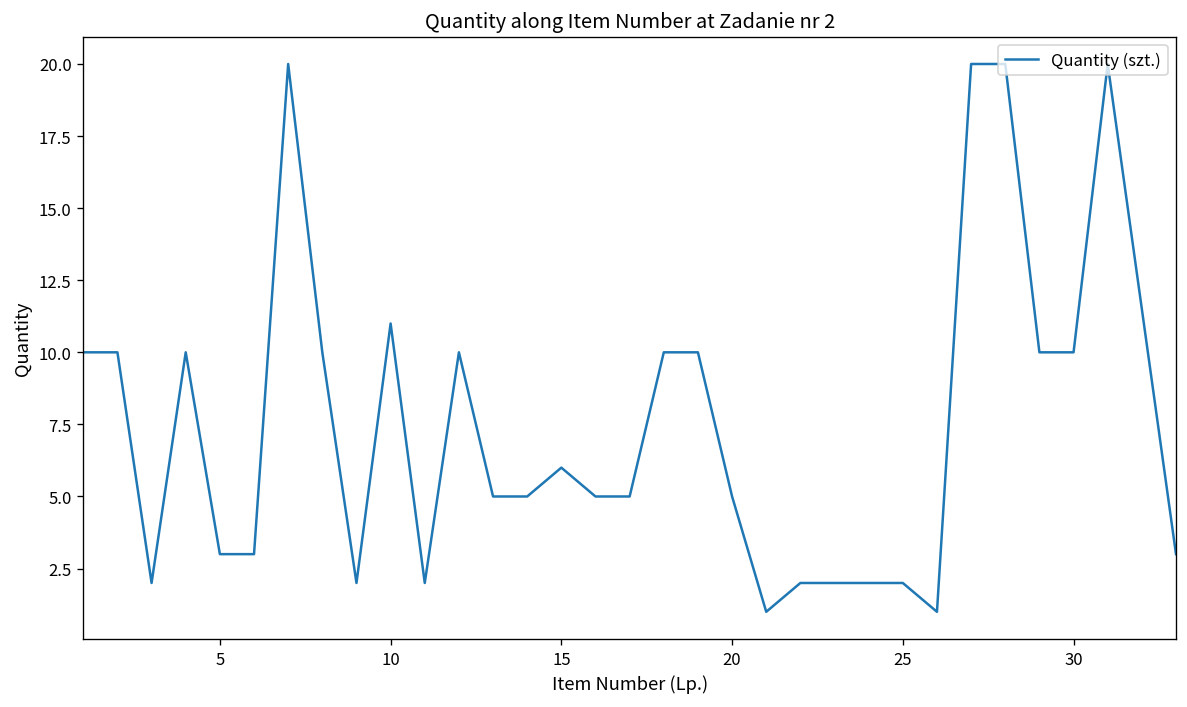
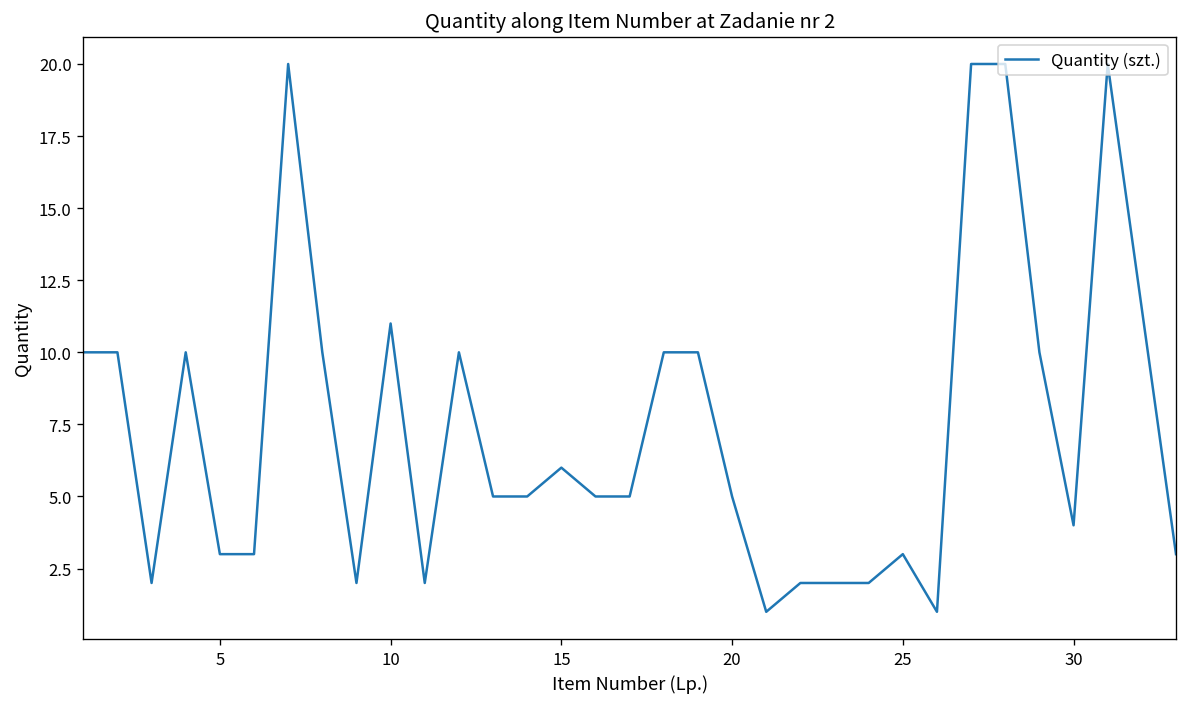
25: 2 -> 3
30: 10 -> 4
